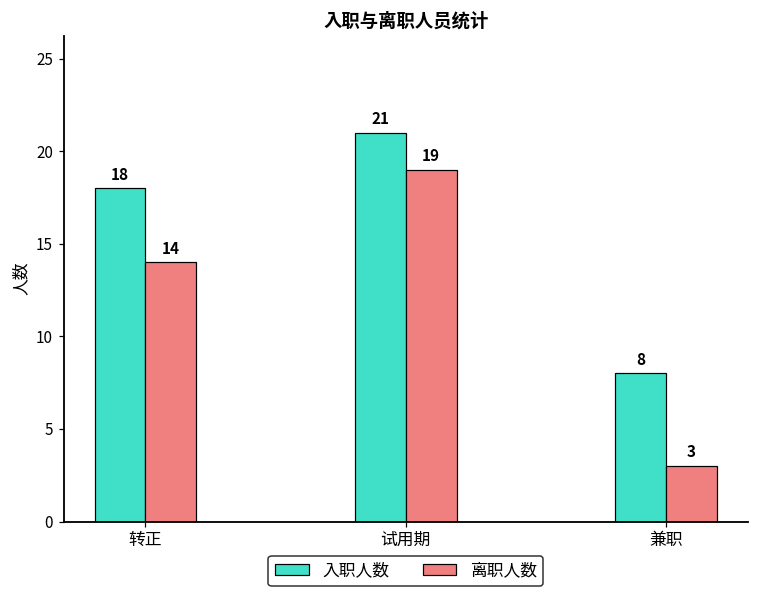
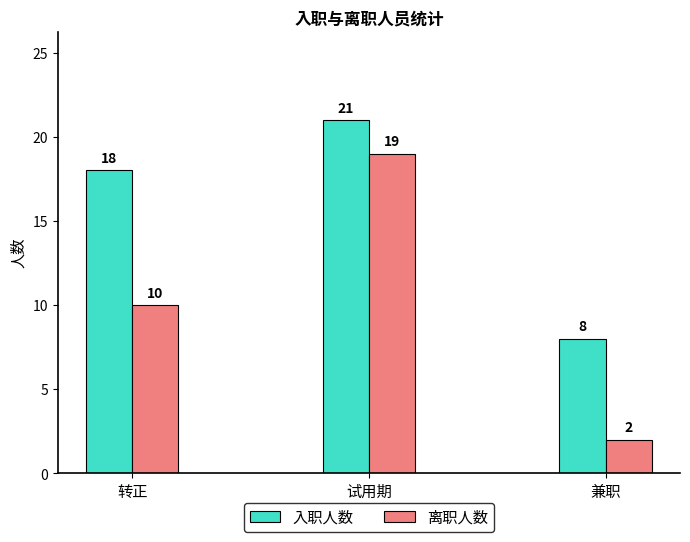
离职人数, 转正: 14 -> 10
离职人数, 兼职: 3 -> 2
